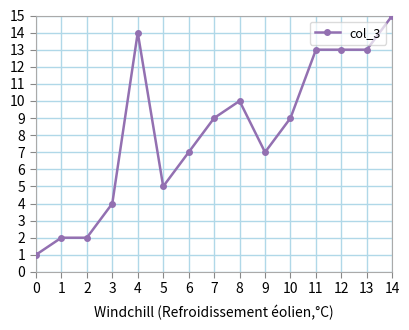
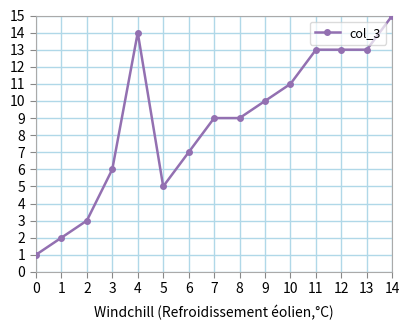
2: 2 -> 3
3: 4 -> 6
8: 10 -> 9
9: 7 -> 10
10: 9 -> 11
